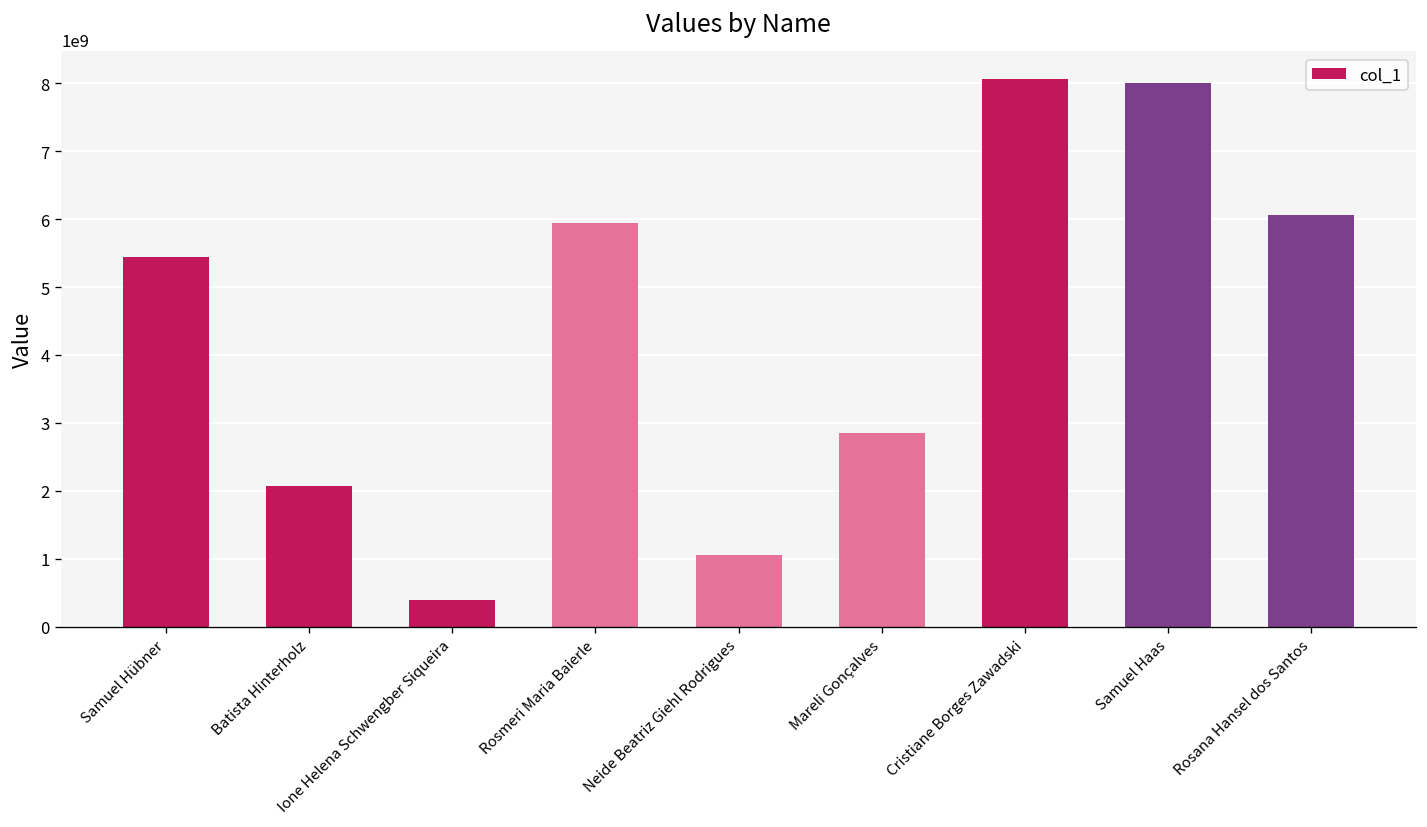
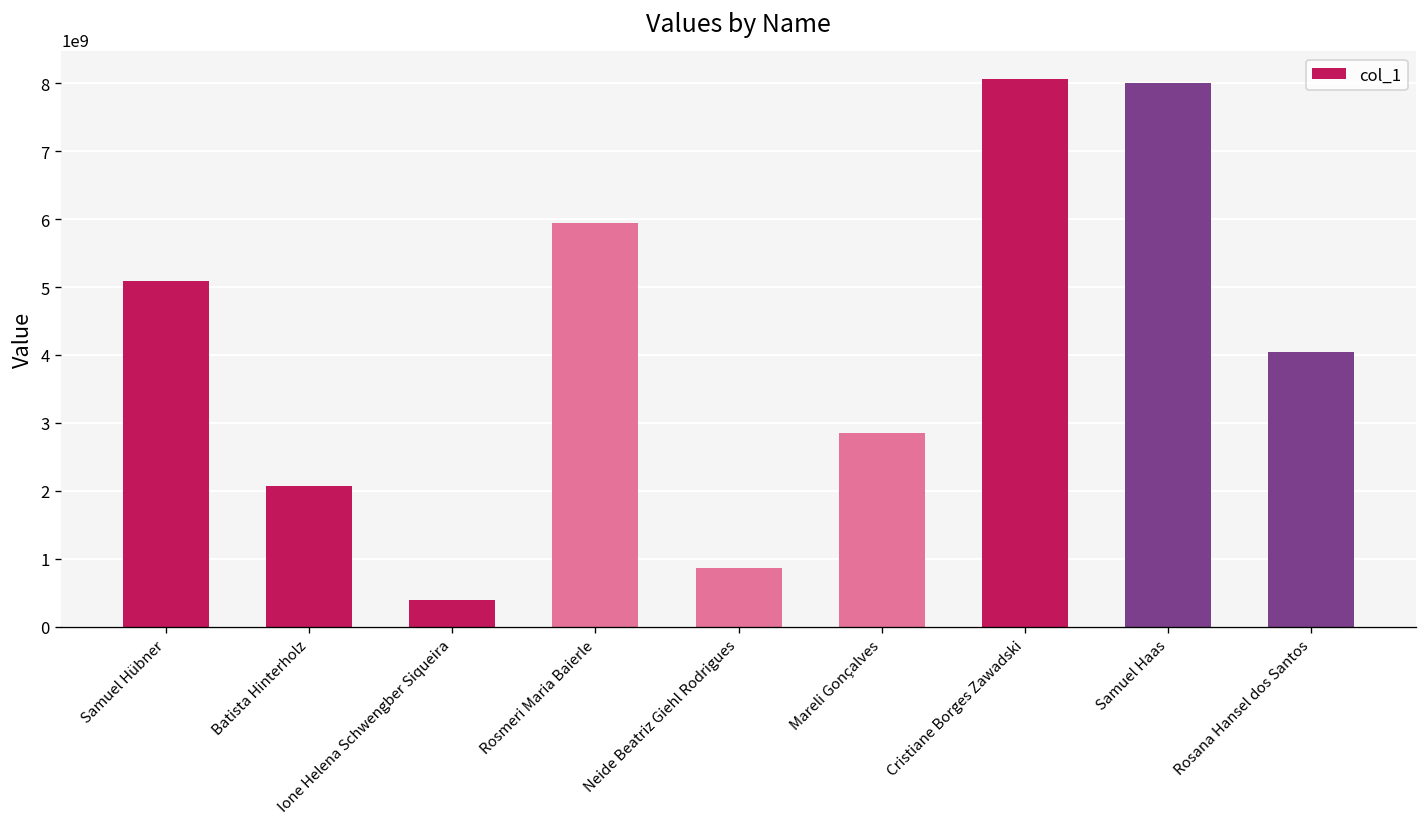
Samuel Hübner: 5400000000 -> 5100000000
Neide Beatriz Giehl Rodrigues: 1100000000 -> 900000000
Rosana Hansel dos Santos: 6100000000 -> 4000000000
